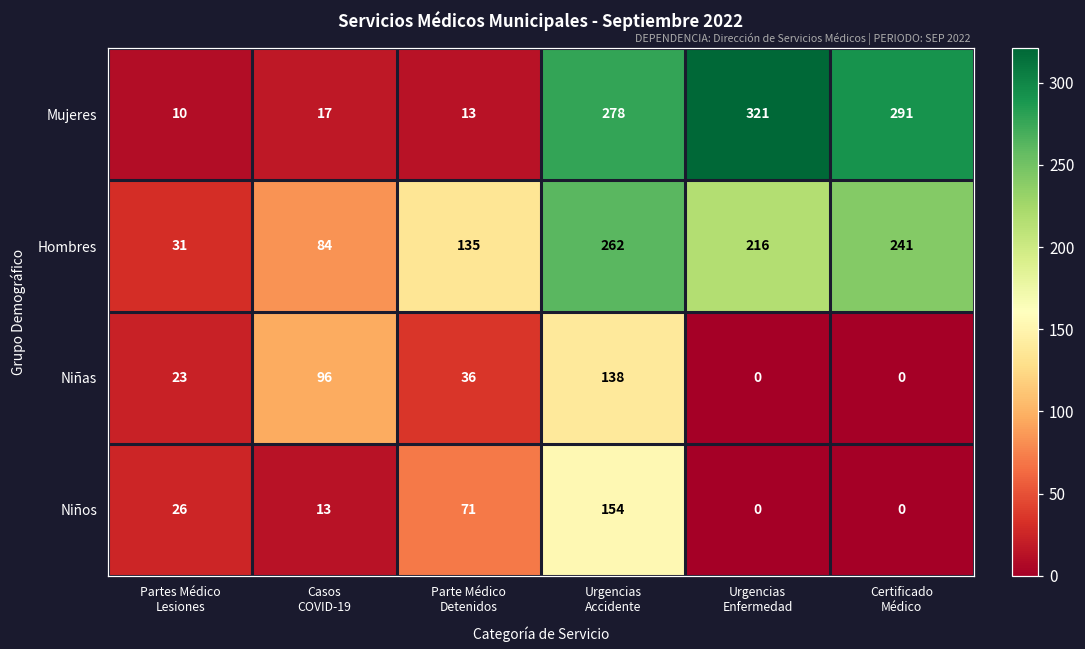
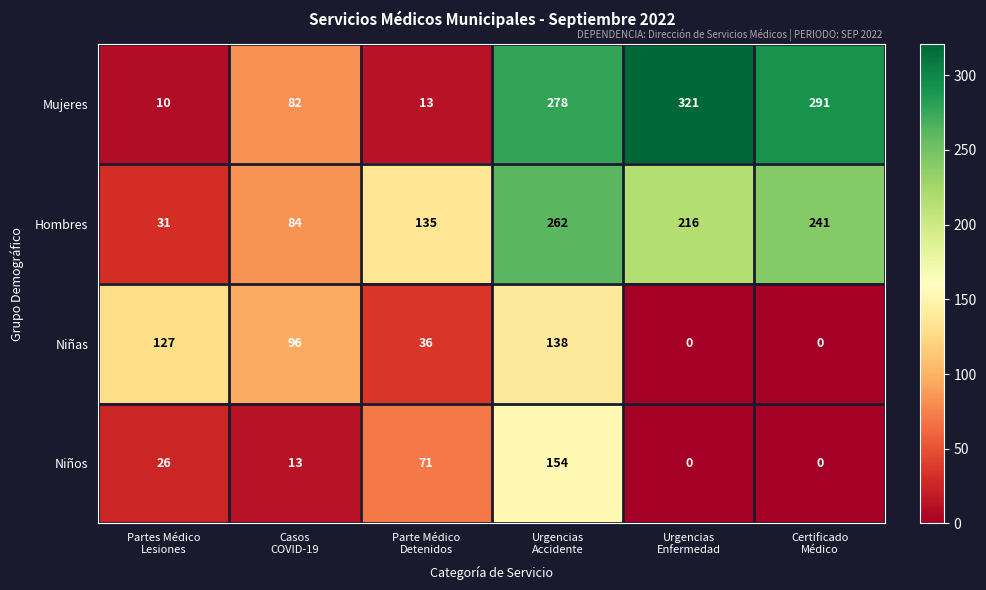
Mujeres, Casos COVID-19: 17 -> 82
Niñas, Partes Médico Lesiones: 23 -> 127
